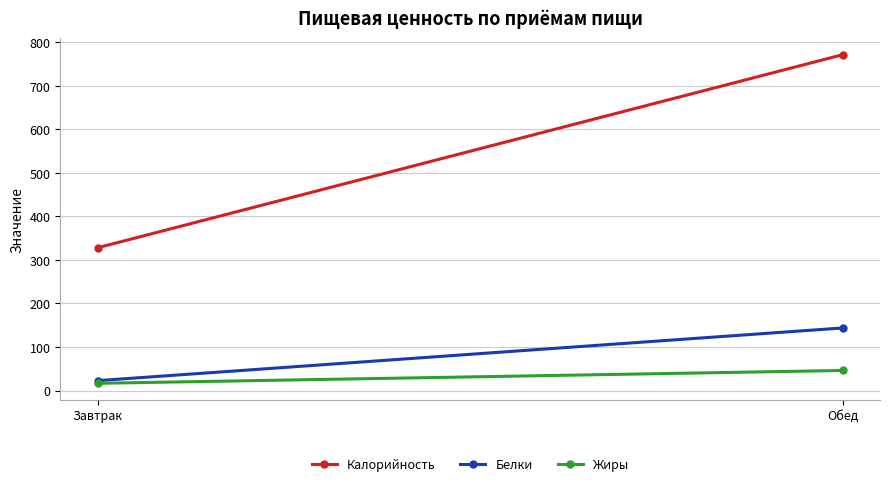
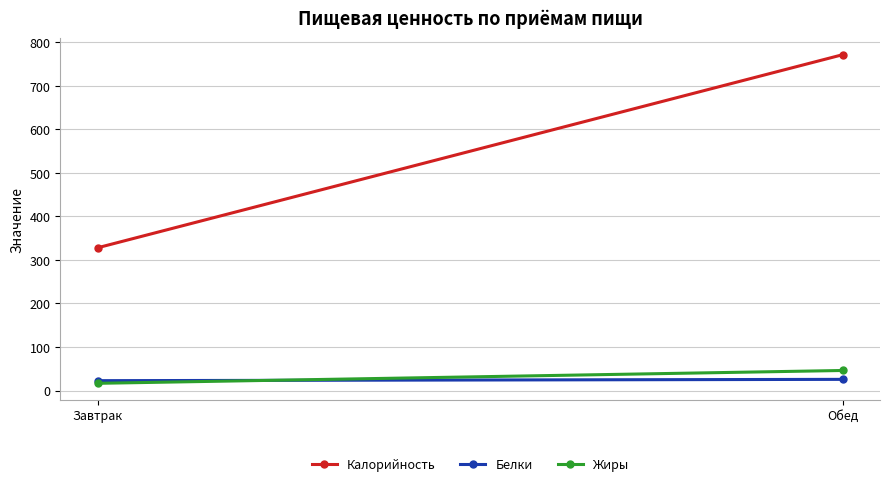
Белки, Обед: 140 -> 30
